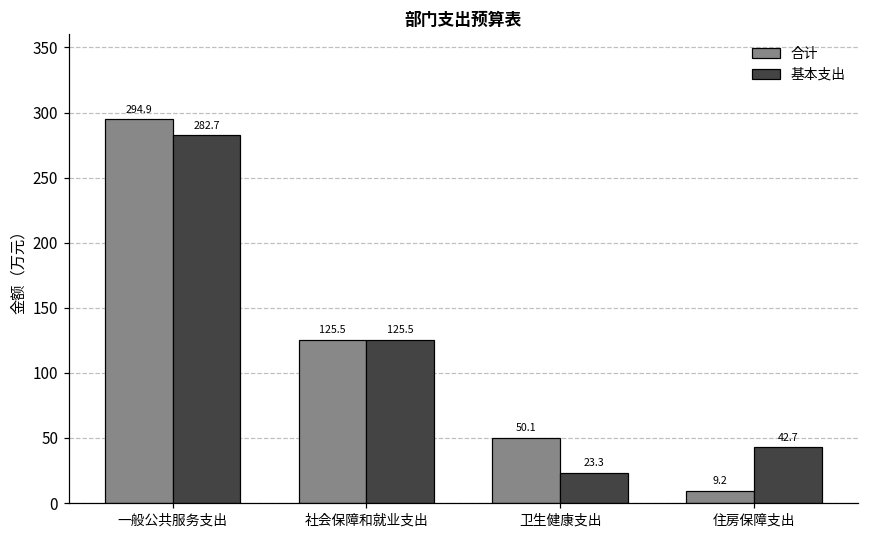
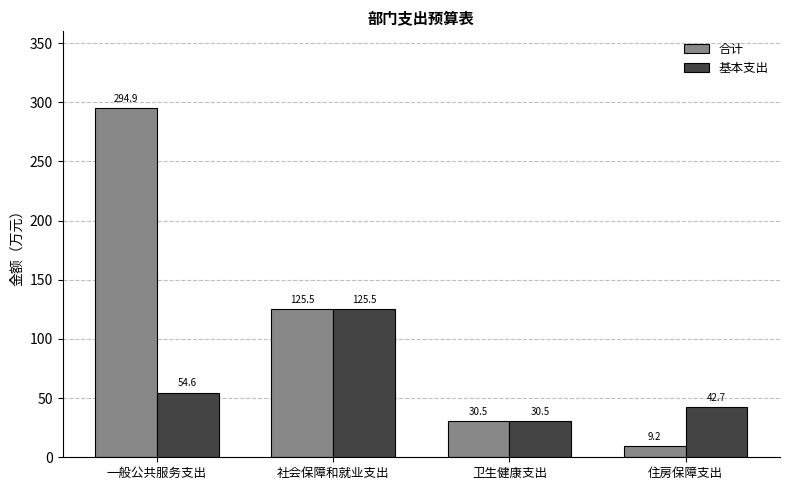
基本支出, 一般公共服务支出: 282.7 -> 54.6
合计, 卫生健康支出: 50.1 -> 30.5
基本支出, 卫生健康支出: 23.3 -> 30.5
